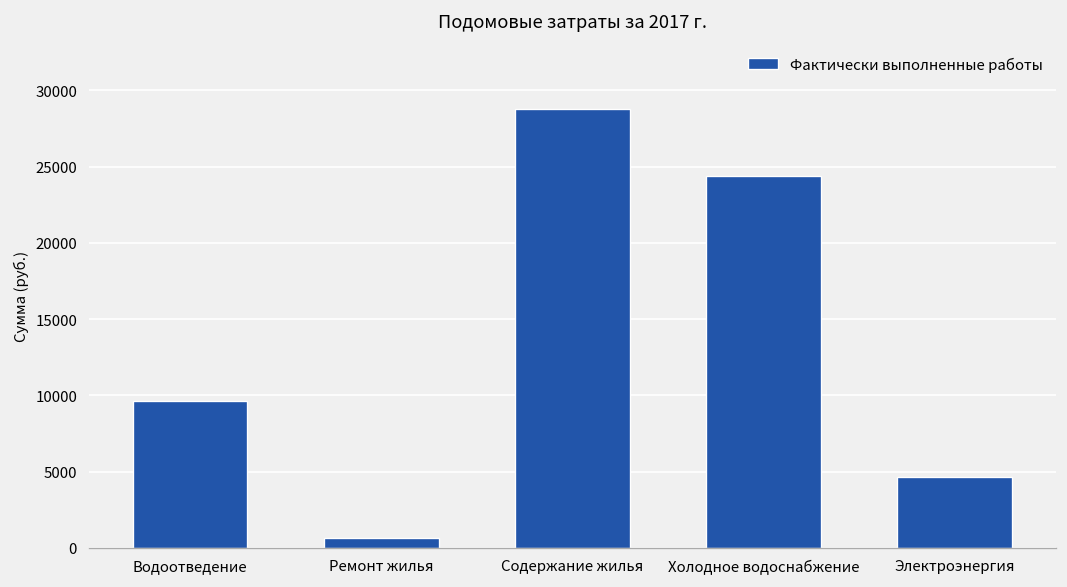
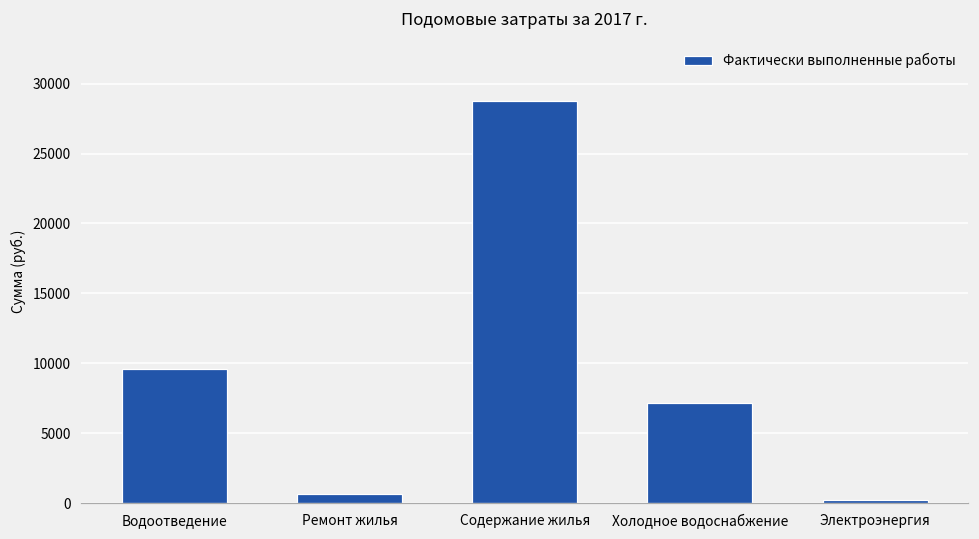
Холодное водоснабжение: 24400 -> 7100
Электроэнергия: 4600 -> 200
